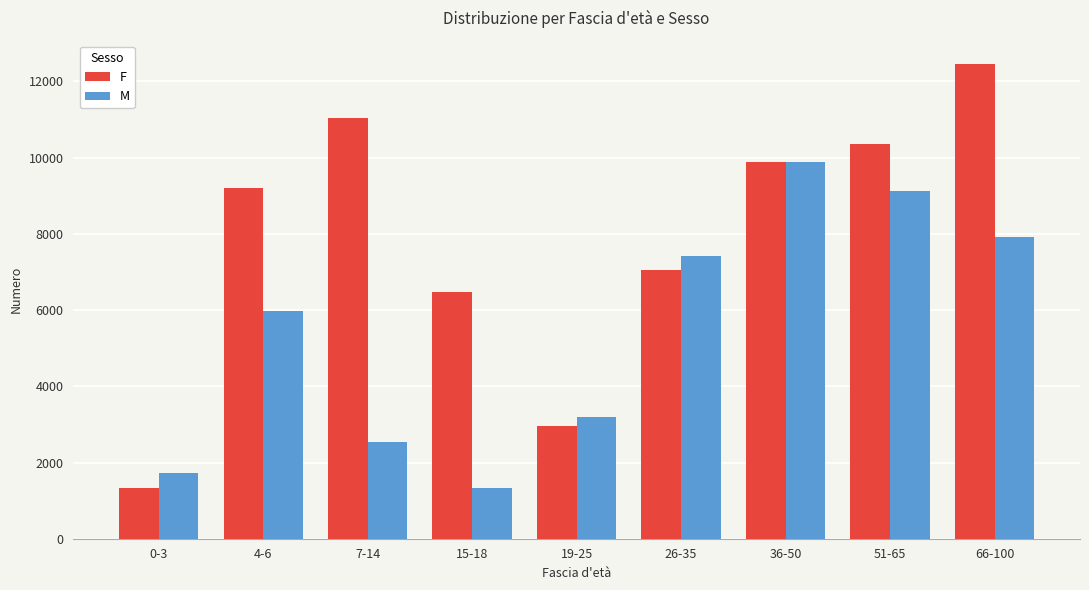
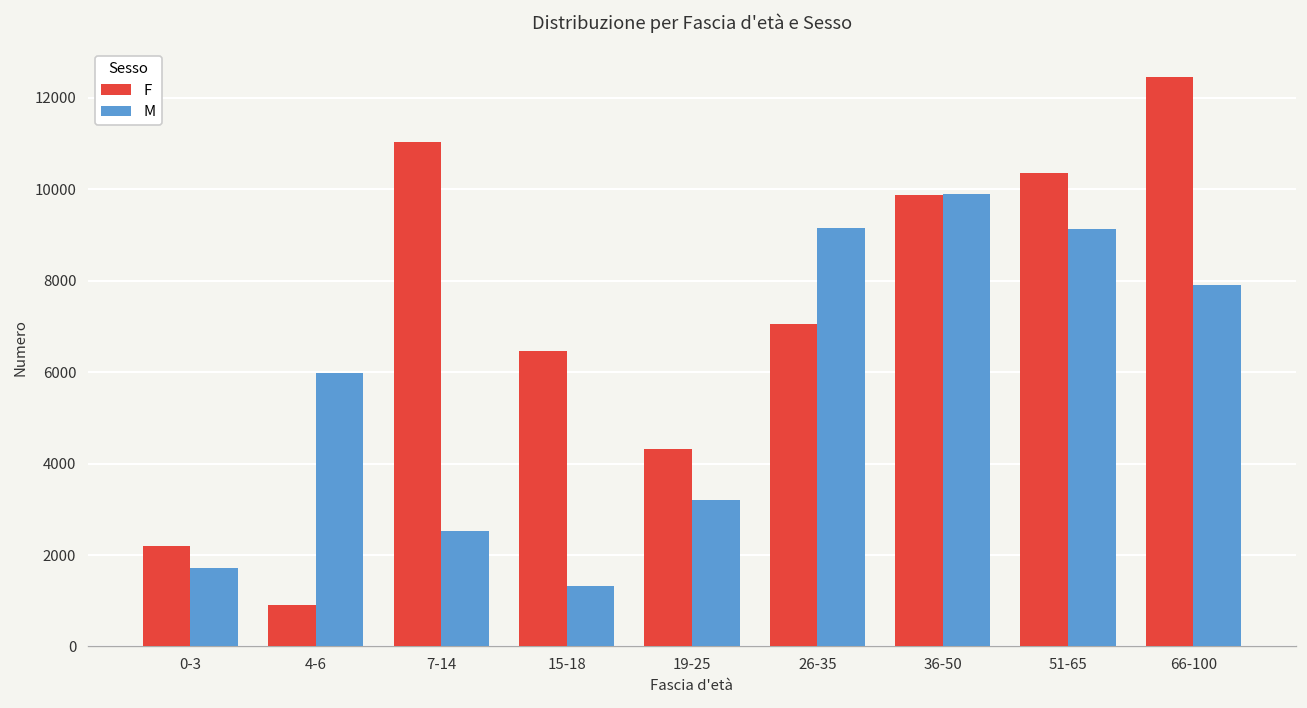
F, 0-3: 1300 -> 2200
F, 4-6: 9200 -> 900
F, 19-25: 3000 -> 4300
M, 26-35: 7400 -> 9100
